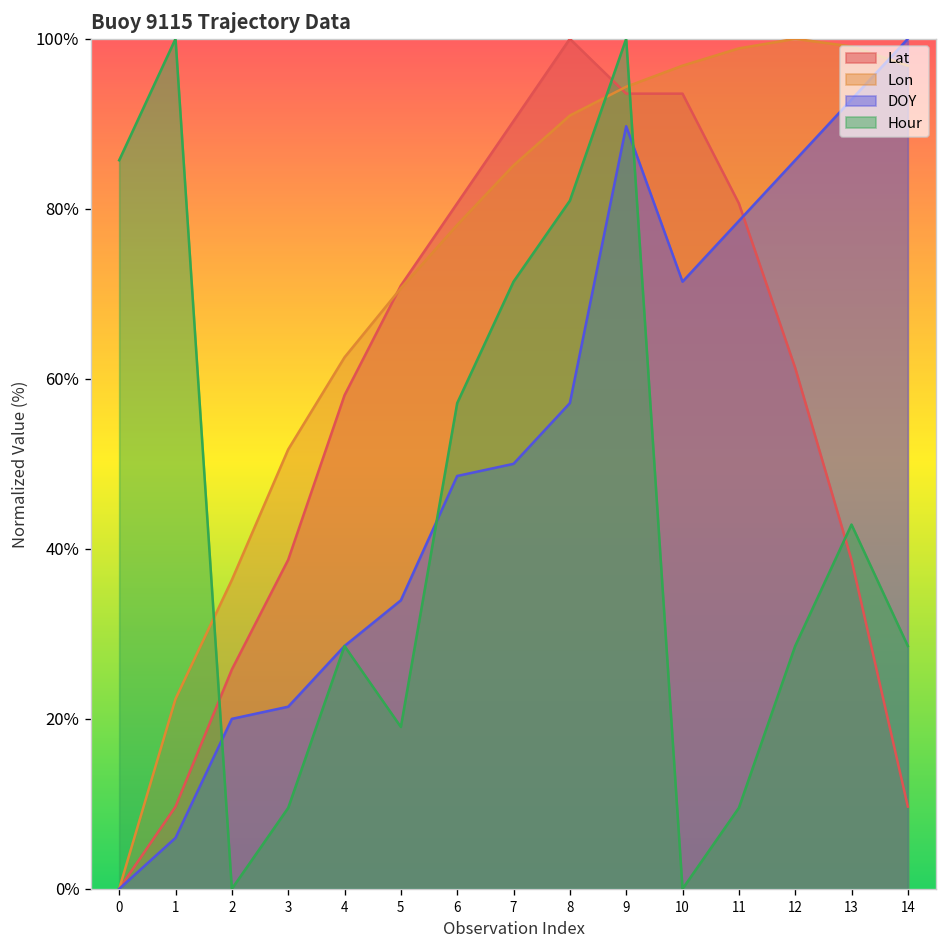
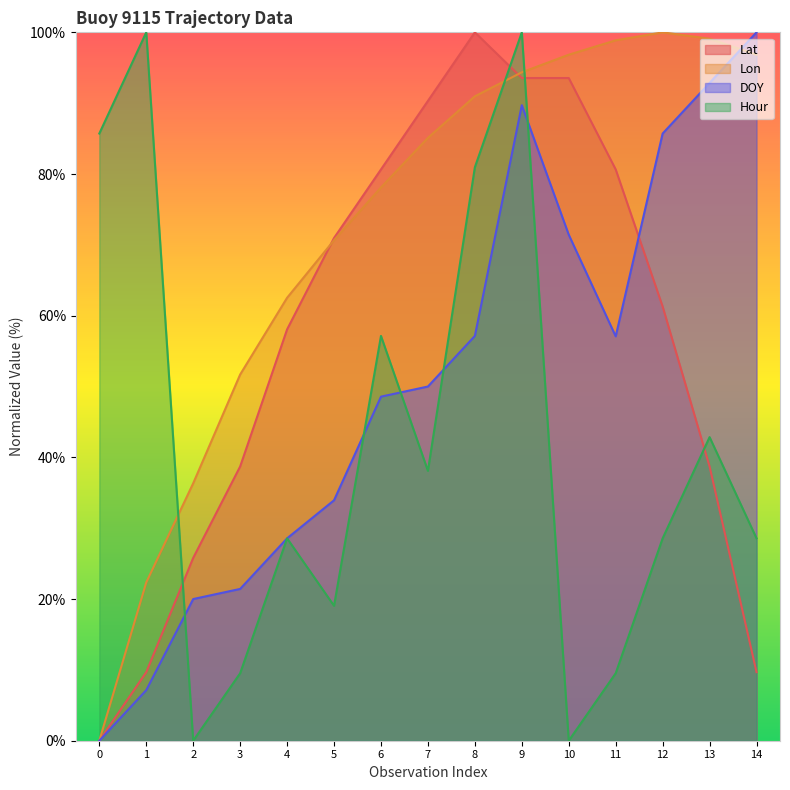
DOY, 1: 6% -> 7%
Hour, 7: 71% -> 38%
DOY, 11: 79% -> 57%
